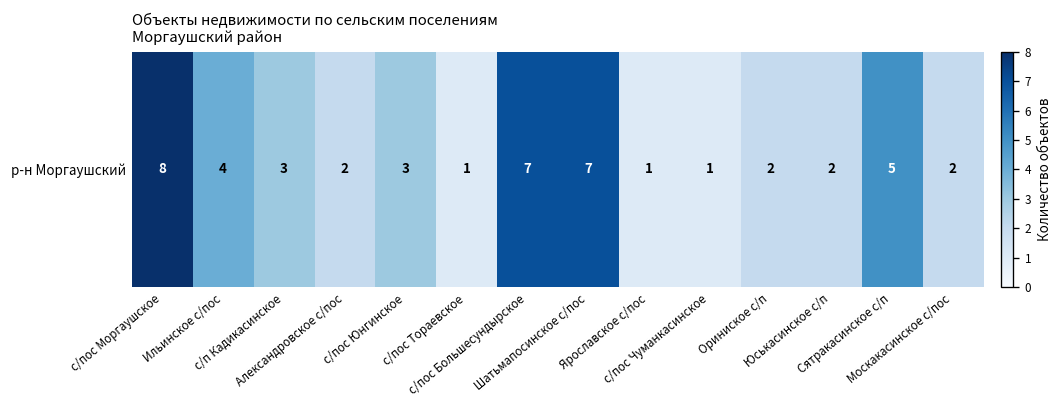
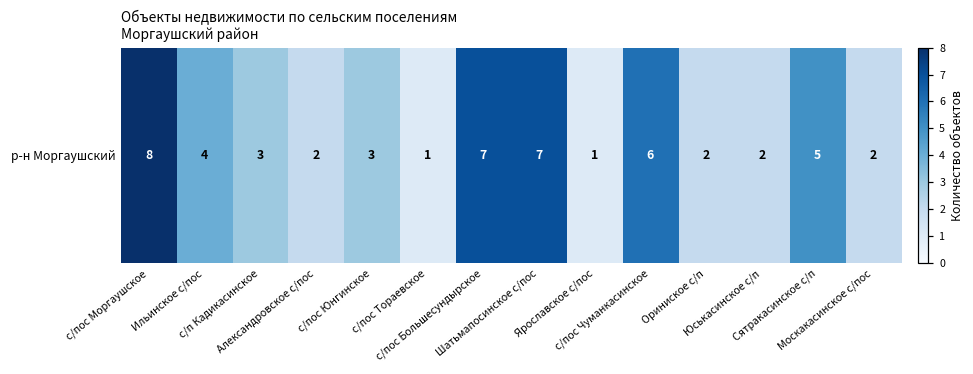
р-н Моргаушский, с/пос Чуманкасинское: 1 -> 6
